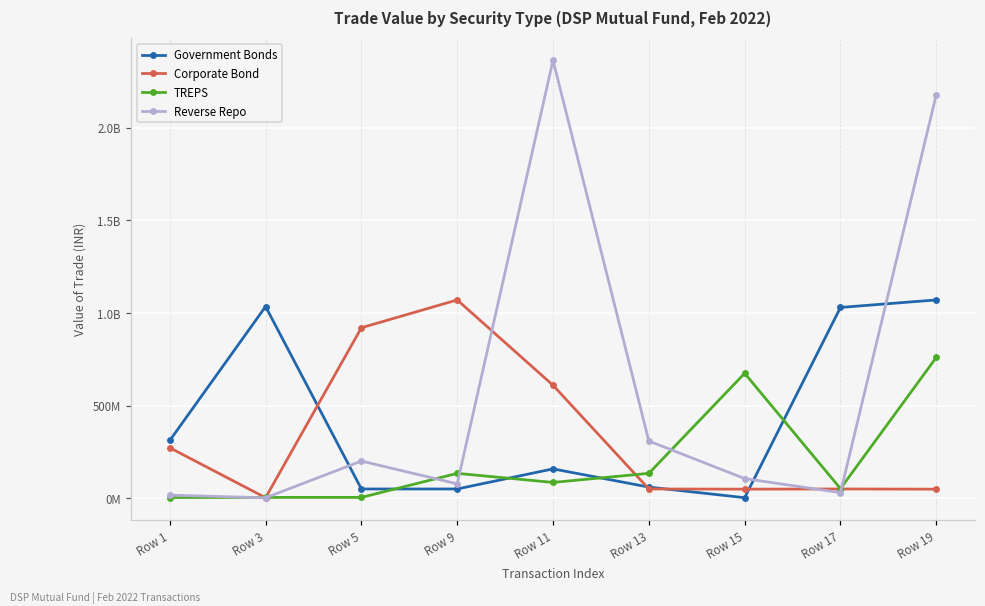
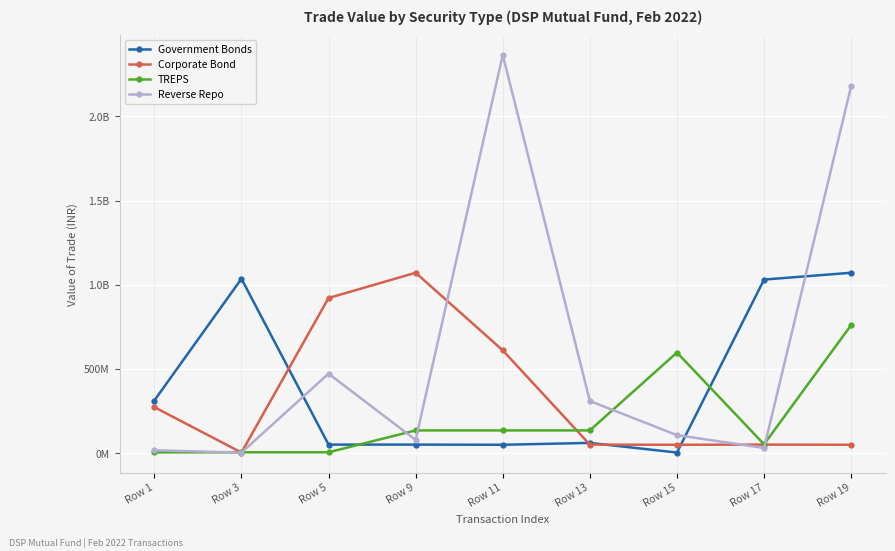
Reverse Repo, Row 5: 200000000 -> 470000000
Government Bonds, Row 11: 160000000 -> 50000000
TREPS, Row 11: 90000000 -> 130000000
TREPS, Row 15: 670000000 -> 600000000
